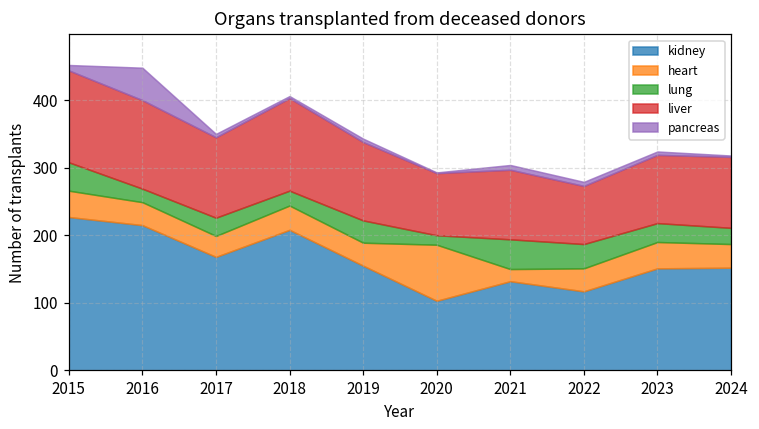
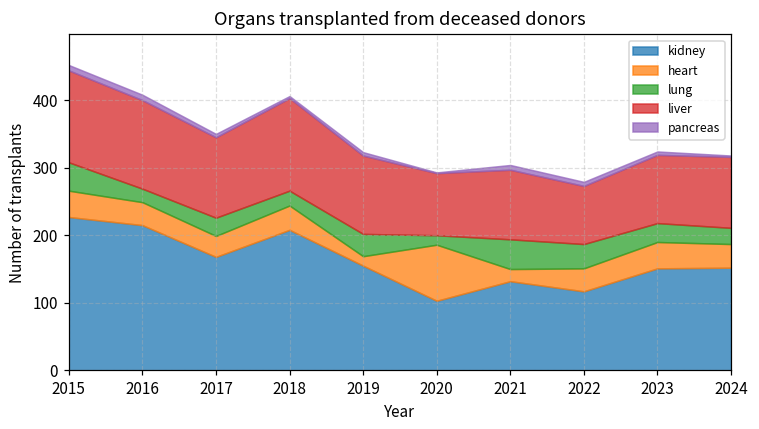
pancreas, 2016: 50 -> 10
heart, 2019: 30 -> 10
